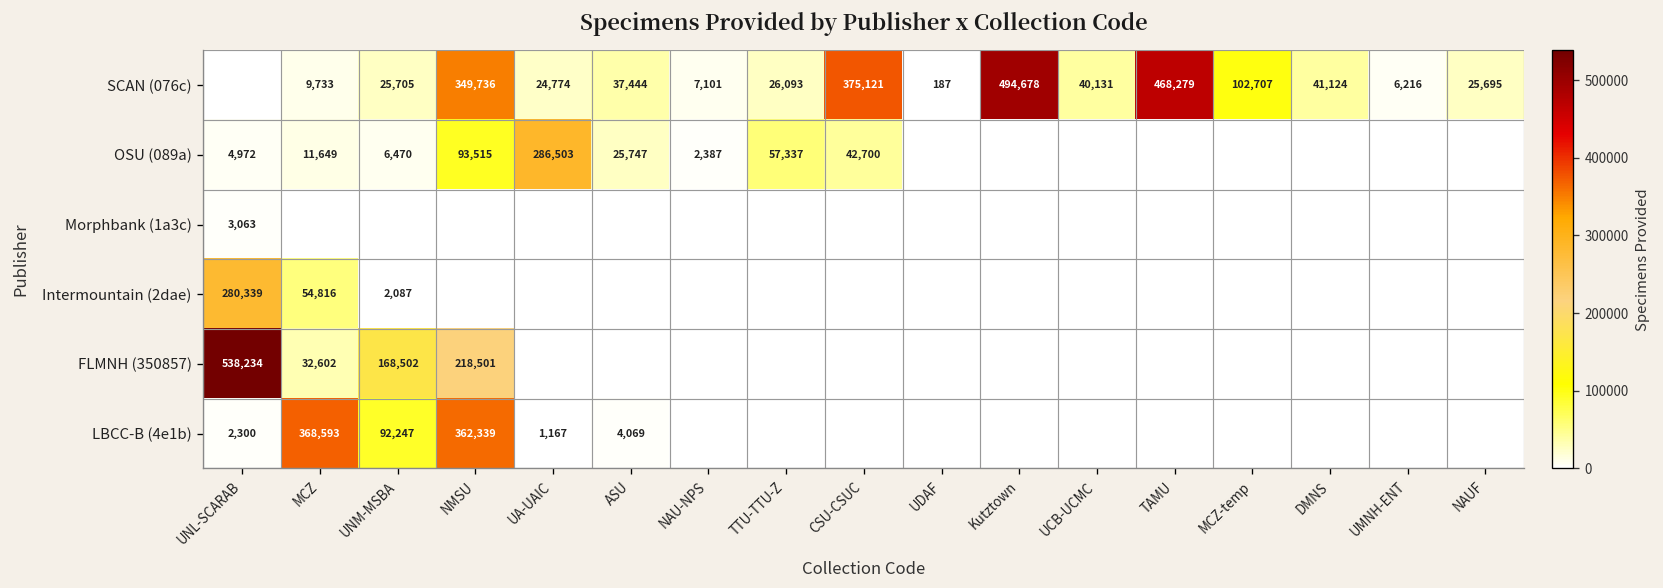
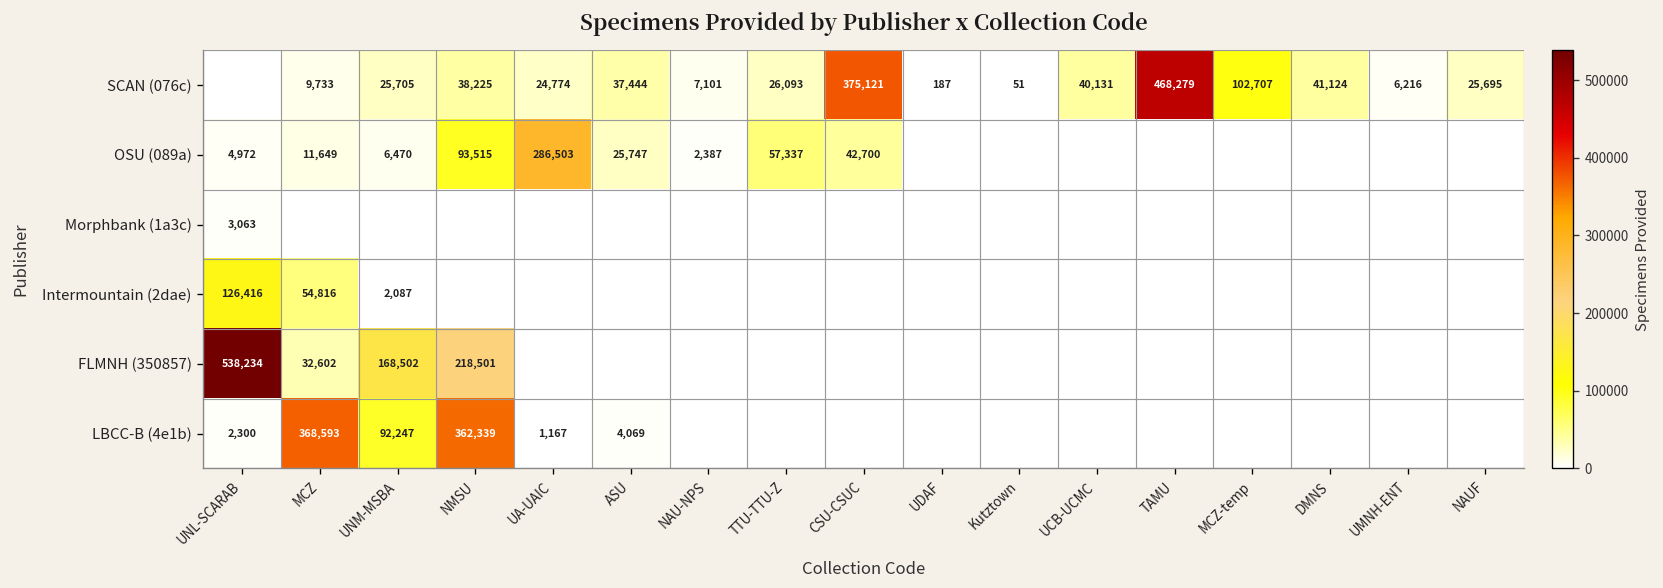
SCAN (076c), NMSU: 349,736 -> 38,225
SCAN (076c), Kutztown: 494,678 -> 51
Intermountain (2dae), UNL-SCARAB: 280,339 -> 126,416
